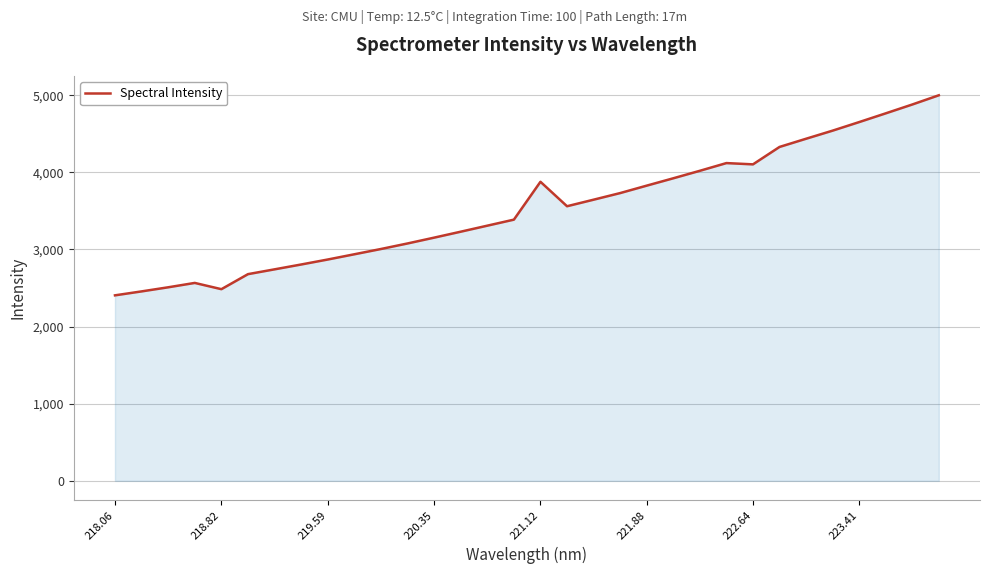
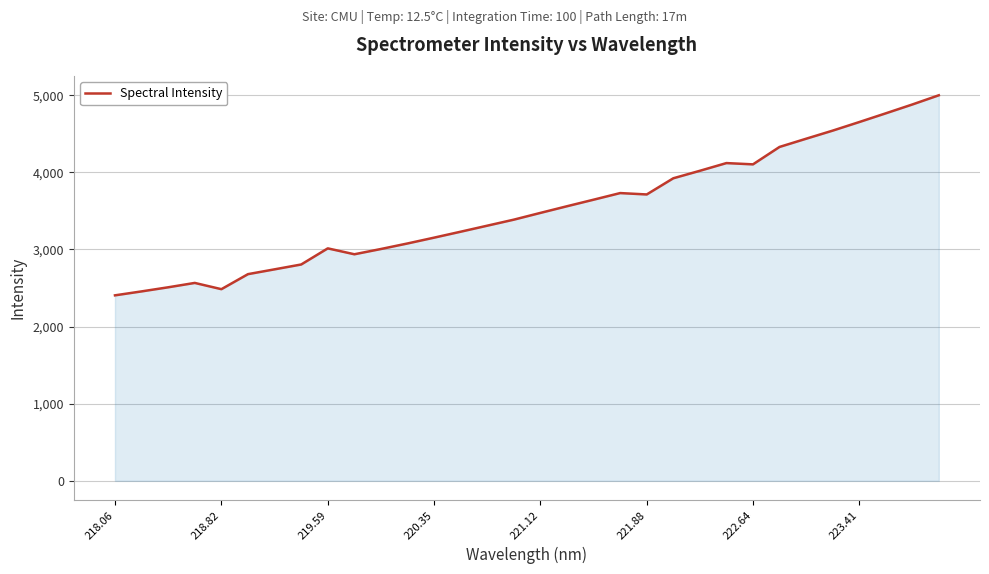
219.59: 2,900 -> 3,000
221.12: 3,900 -> 3,500
221.88: 3,800 -> 3,700
